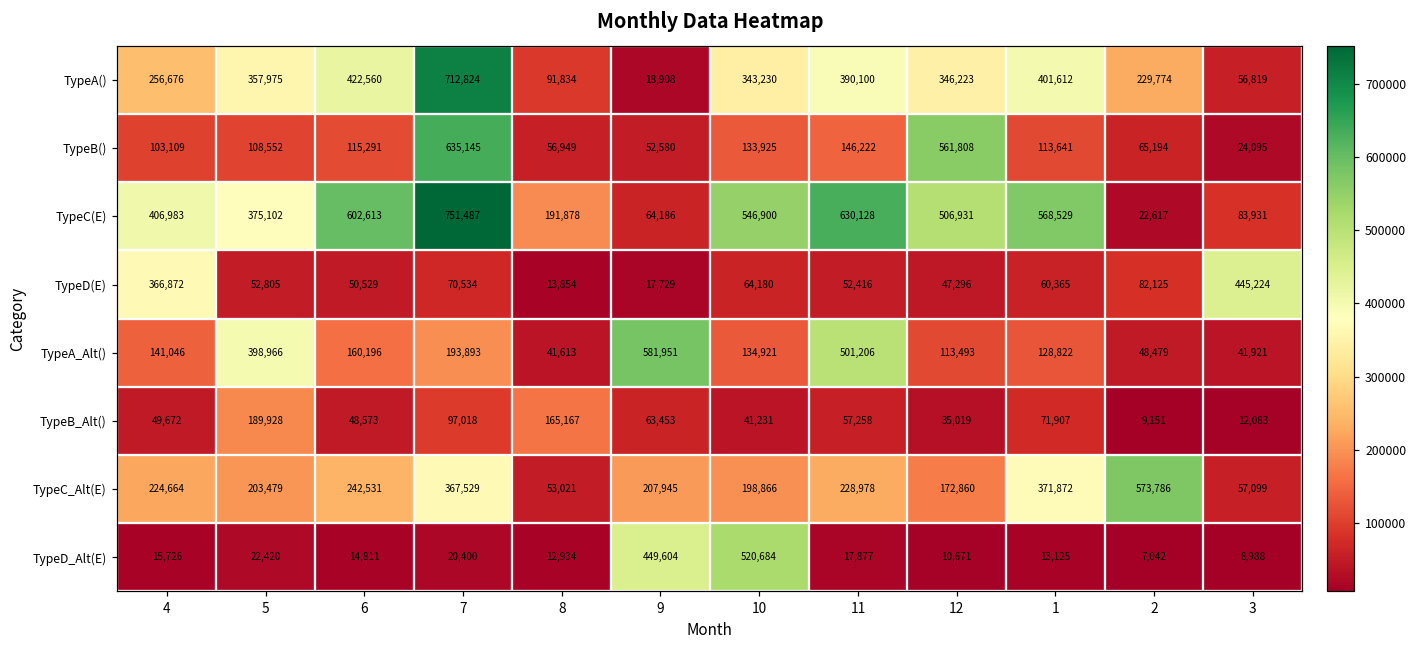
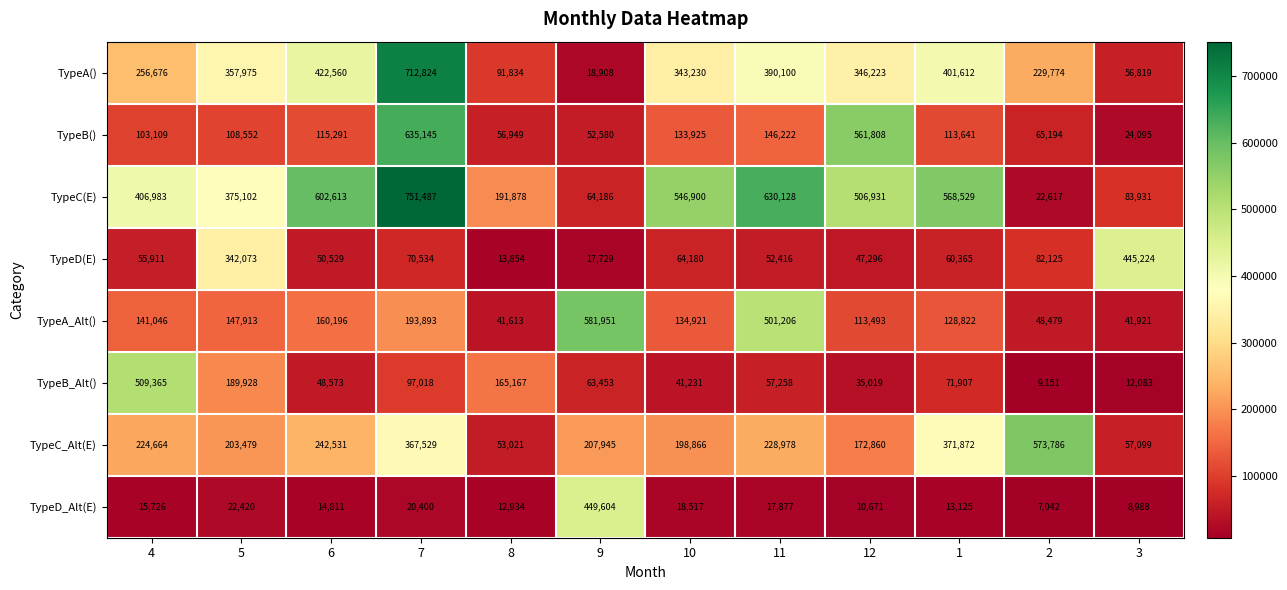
TypeD(E), 4: 366,872 -> 55,911
TypeD(E), 5: 52,805 -> 342,073
TypeA_Alt(), 5: 398,966 -> 147,913
TypeB_Alt(), 4: 49,672 -> 509,365
TypeD_Alt(E), 10: 520,684 -> 18,517
